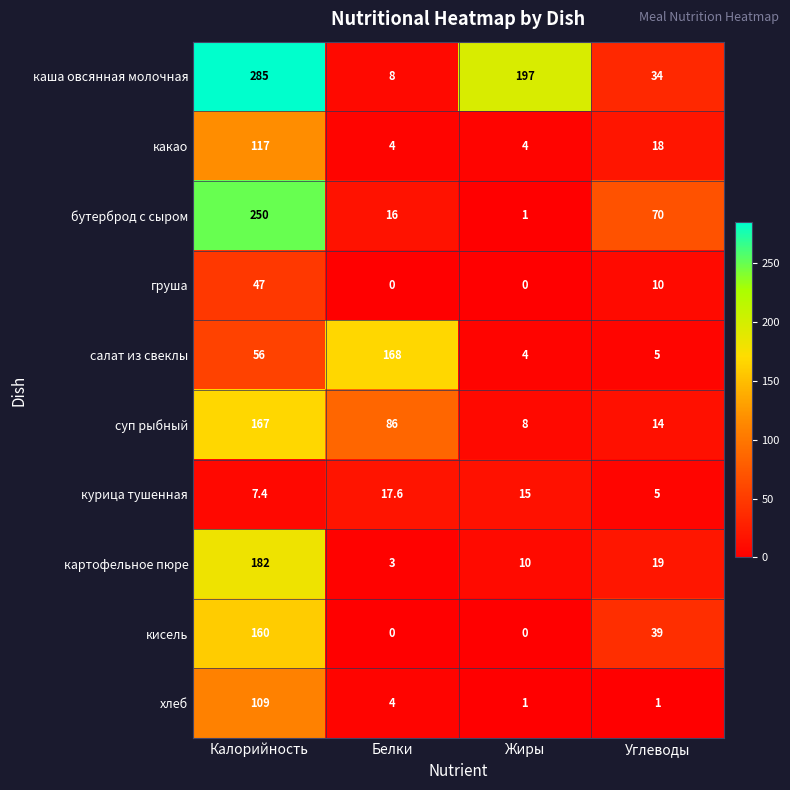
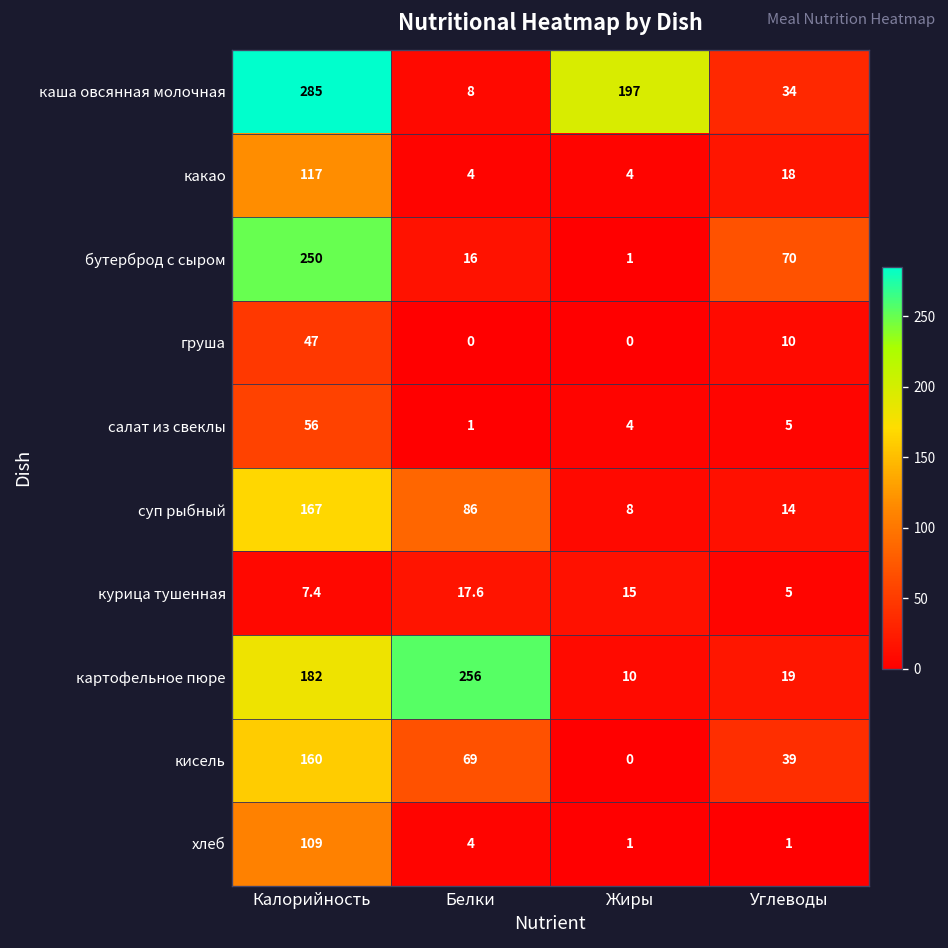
салат из свеклы, Белки: 168 -> 1
картофельное пюре, Белки: 3 -> 256
кисель, Белки: 0 -> 69
